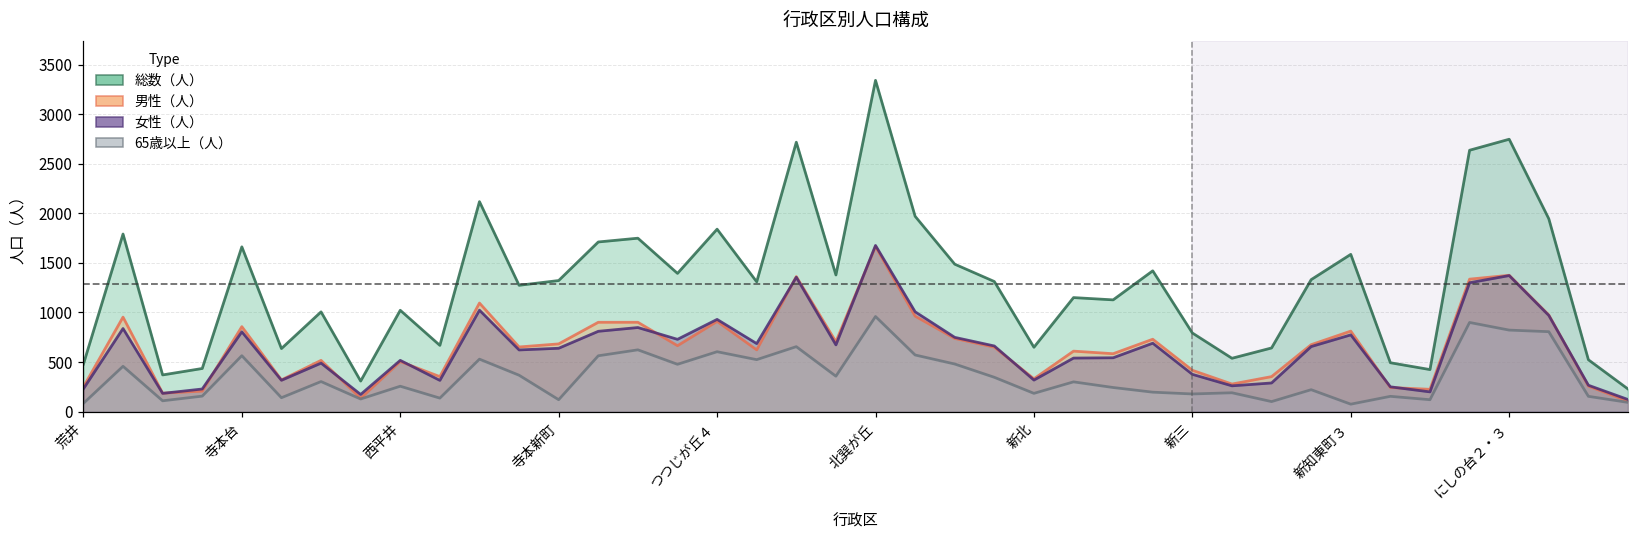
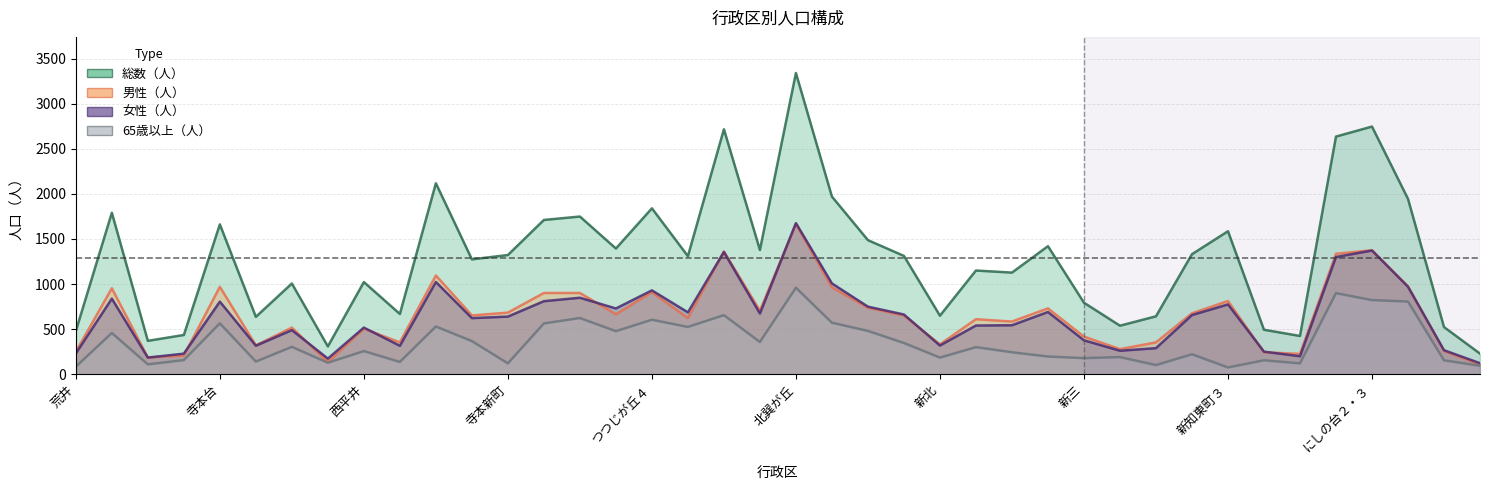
男性（人）, 寺本台: 900 -> 1000
